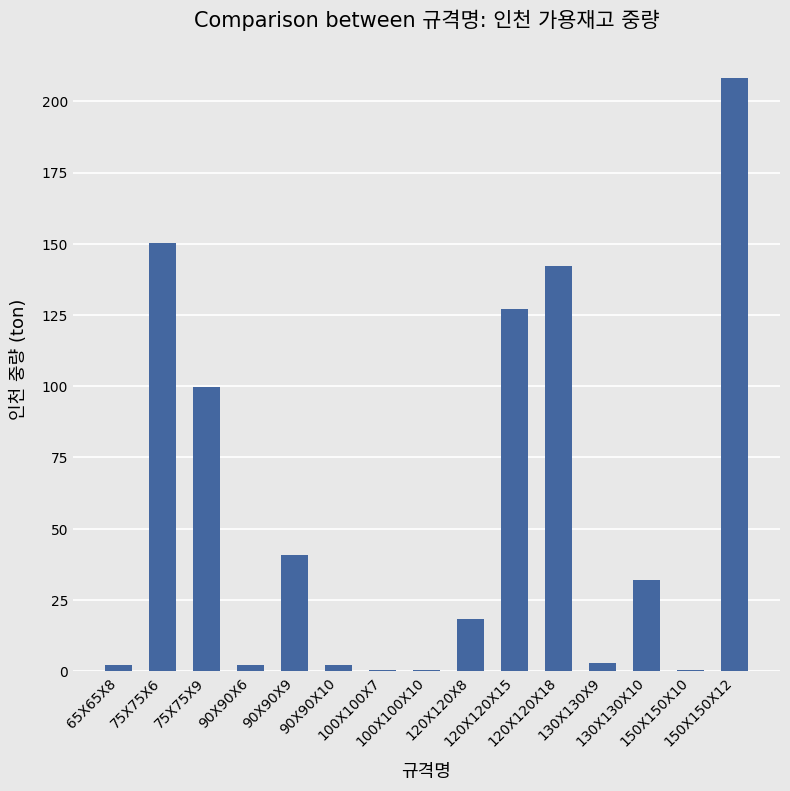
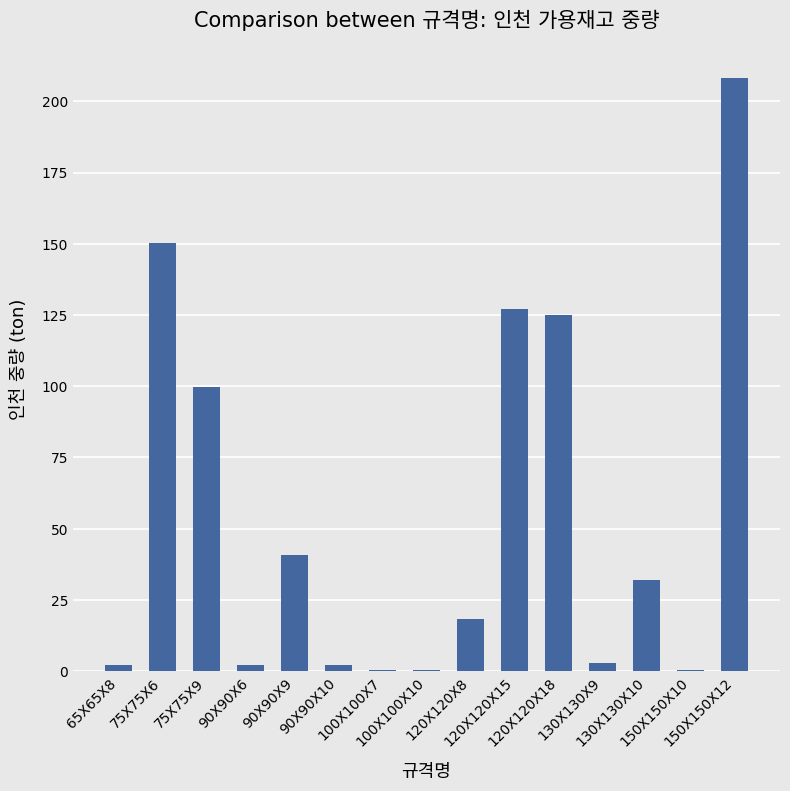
120X120X18: 142 -> 125
